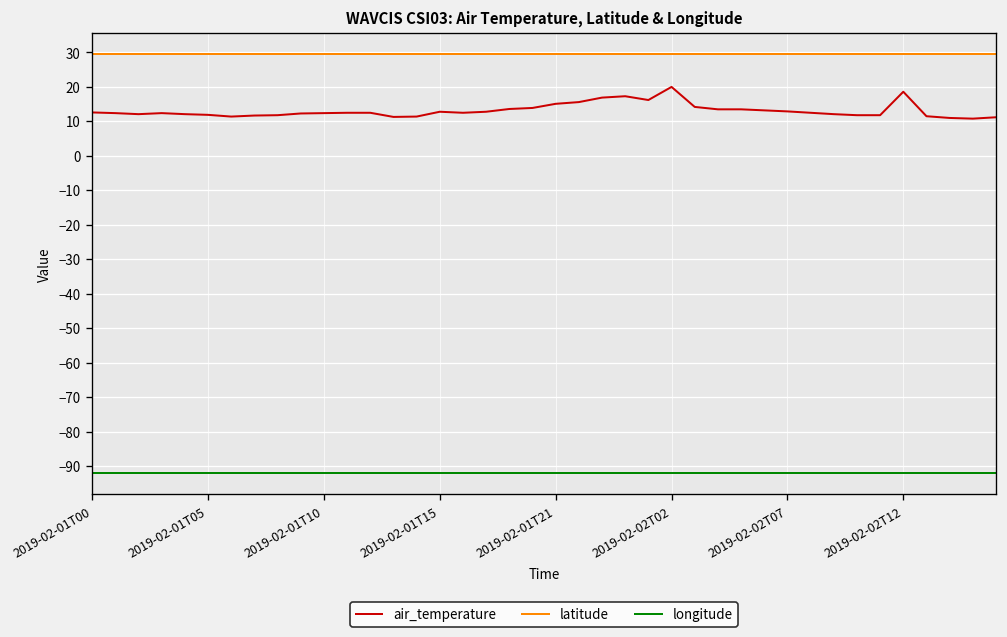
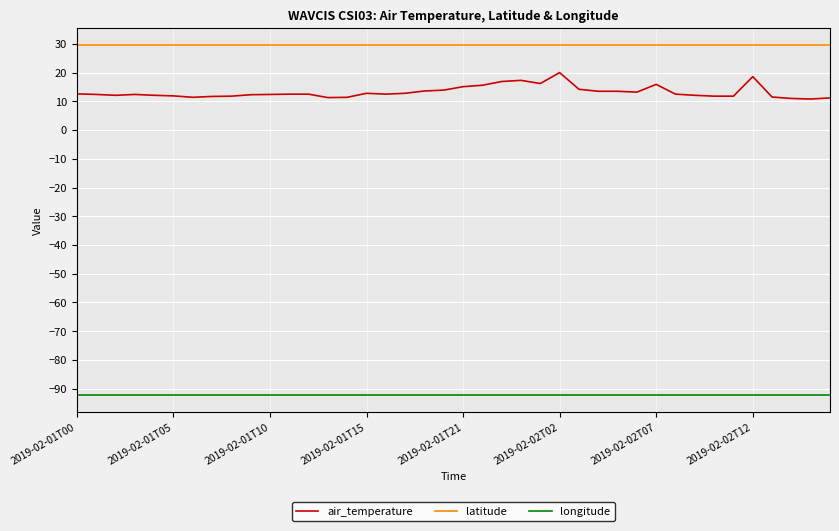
air_temperature, 2019-02-02T07: 13 -> 16
